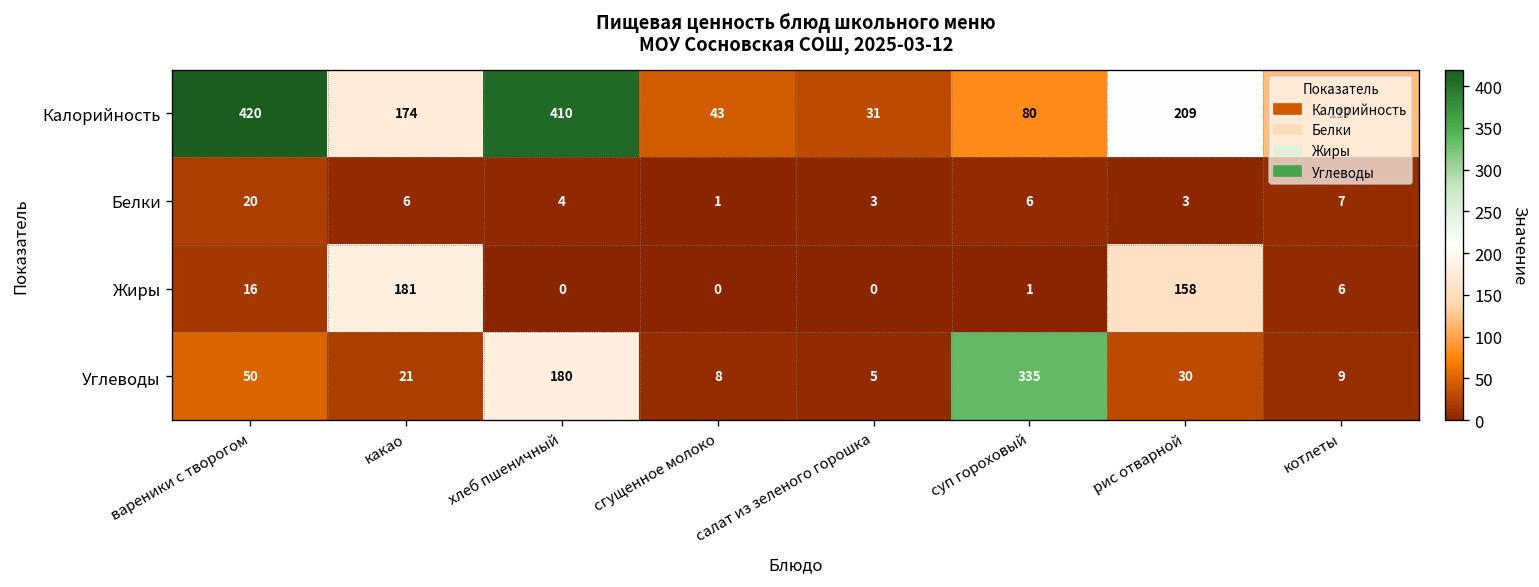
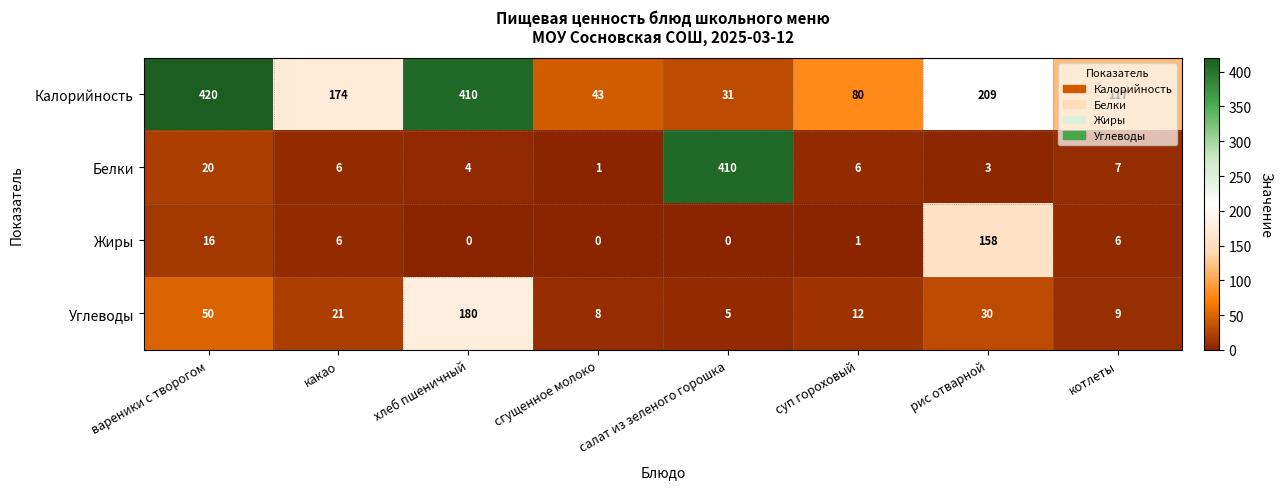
Белки, салат из зеленого горошка: 3 -> 410
Жиры, какао: 181 -> 6
Углеводы, суп гороховый: 335 -> 12
